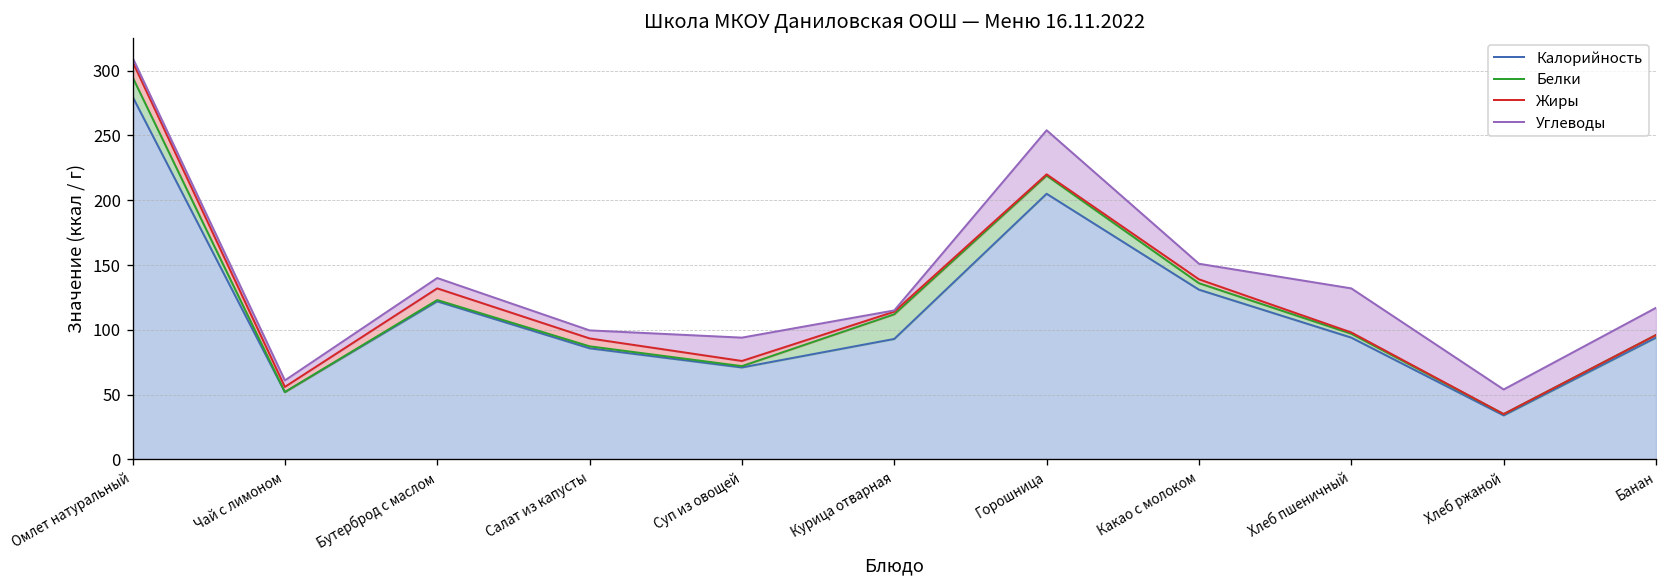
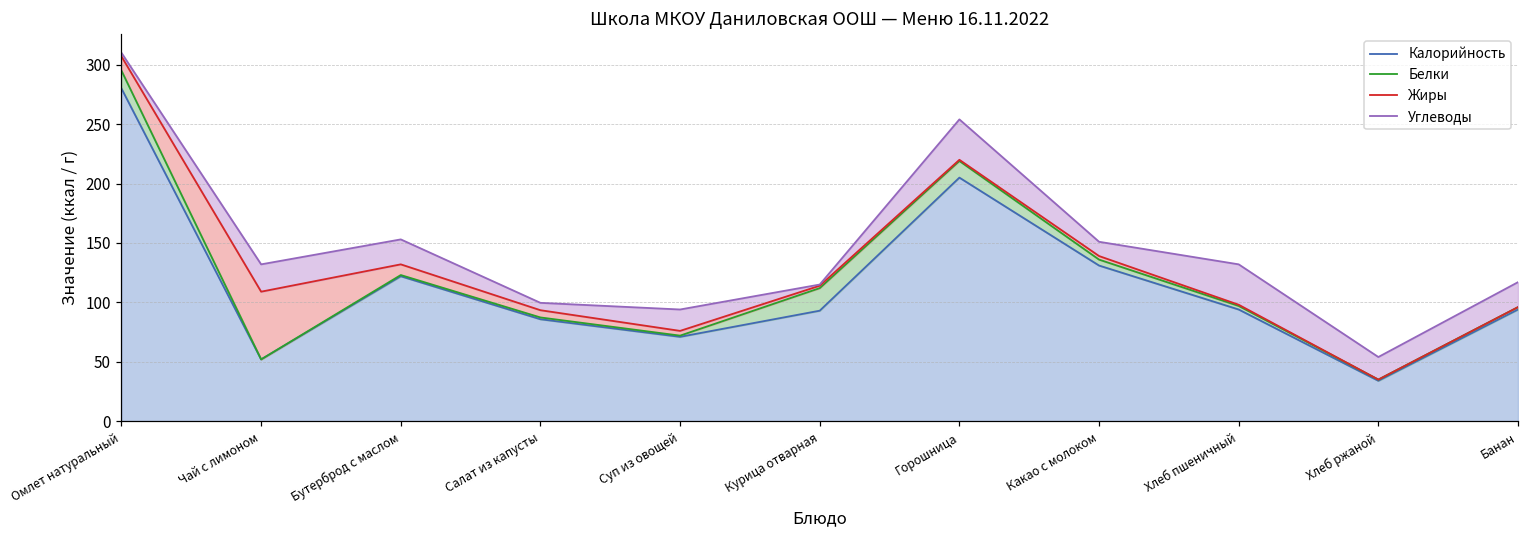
Жиры, Чай с лимоном: 4 -> 57
Углеводы, Чай с лимоном: 5 -> 23
Углеводы, Бутерброд с маслом: 8 -> 21
